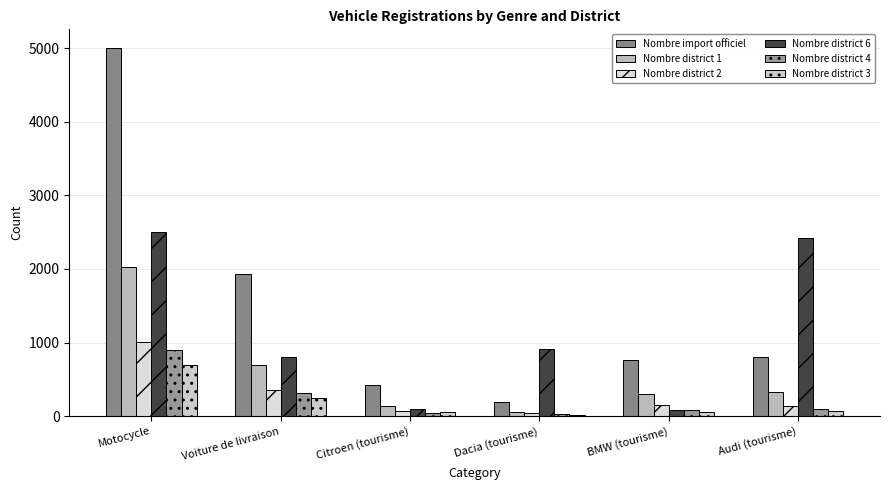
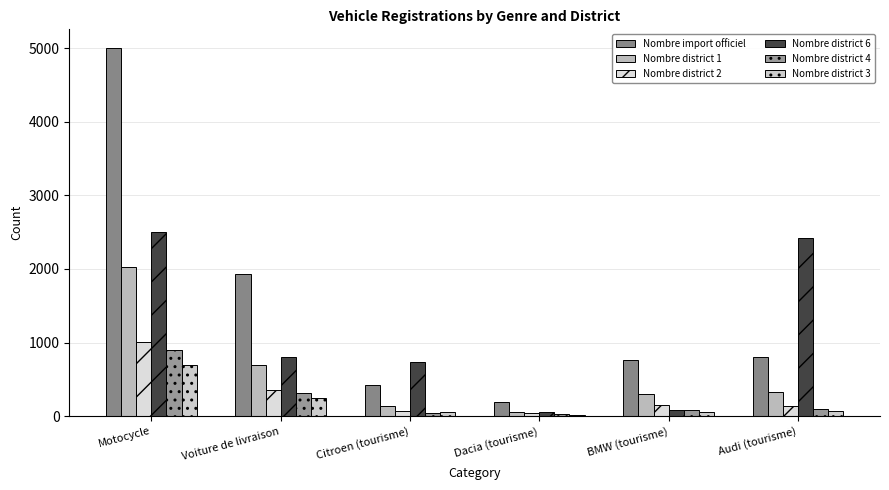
Nombre district 6, Citroen (tourisme): 100 -> 700
Nombre district 6, Dacia (tourisme): 900 -> 100
